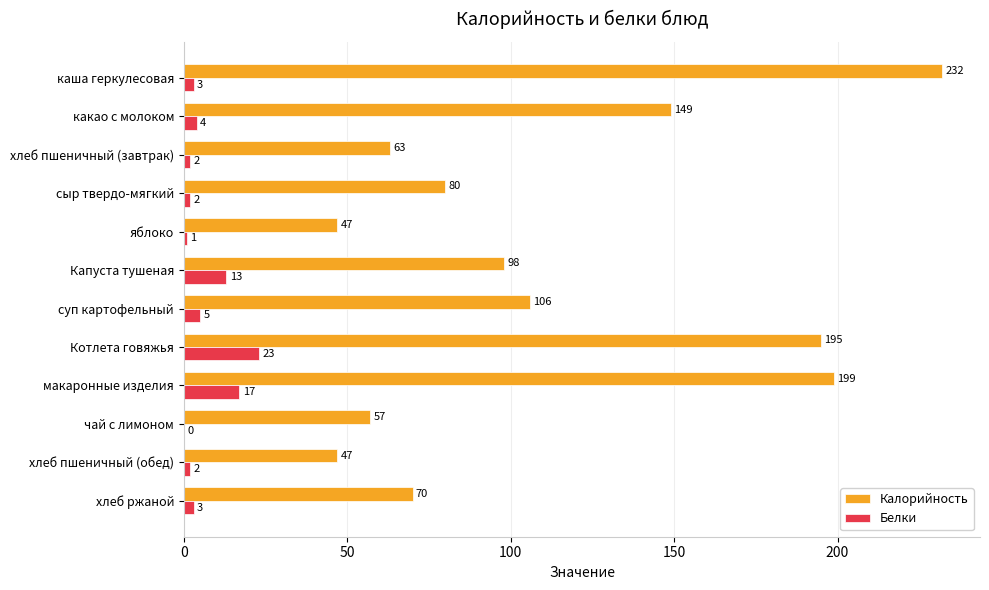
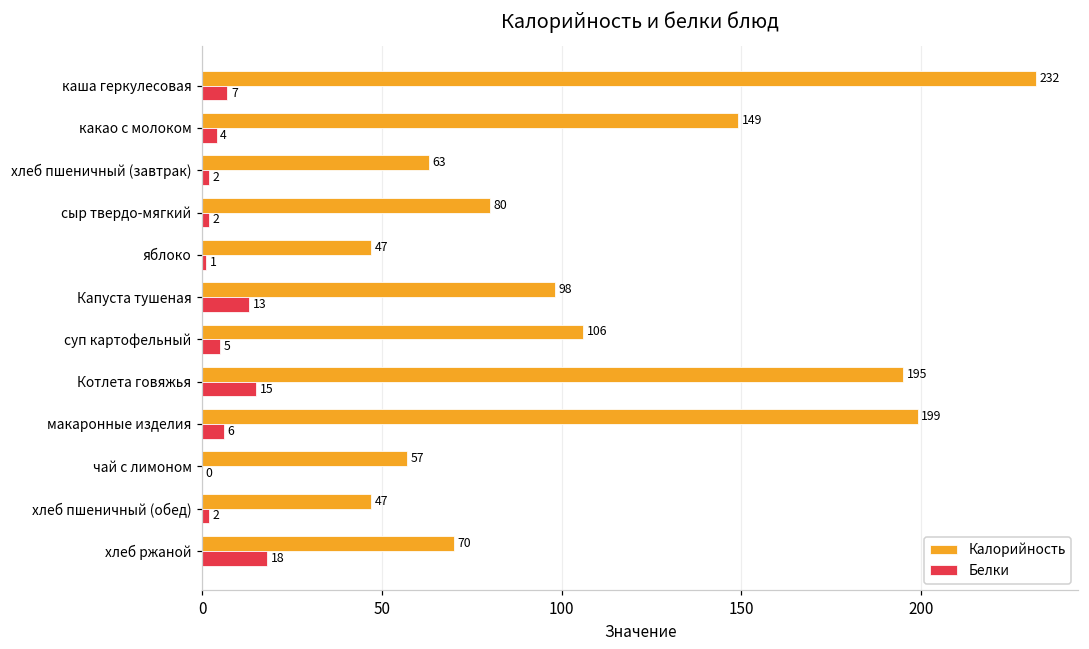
Белки, каша геркулесовая: 3 -> 7
Белки, Котлета говяжья: 23 -> 15
Белки, макаронные изделия: 17 -> 6
Белки, хлеб ржаной: 3 -> 18
